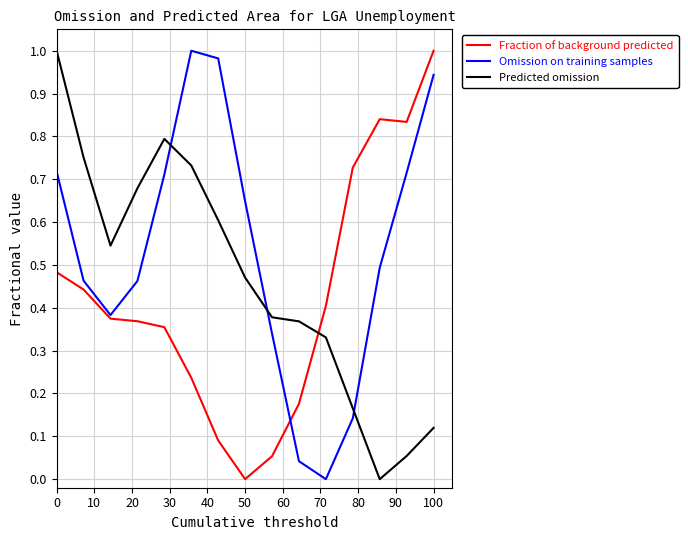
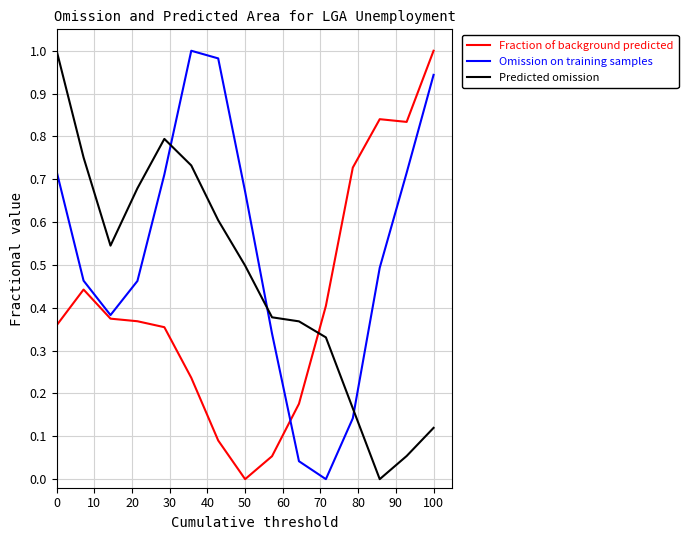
Fraction of background predicted, 0: 0.48 -> 0.36
Omission on training samples, 50: 0.65 -> 0.67
Predicted omission, 50: 0.47 -> 0.50
